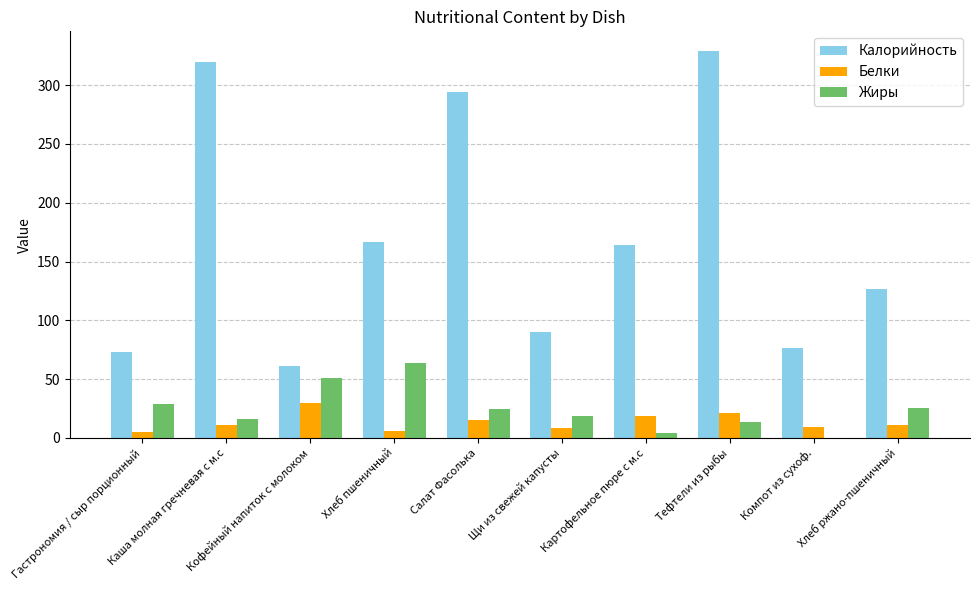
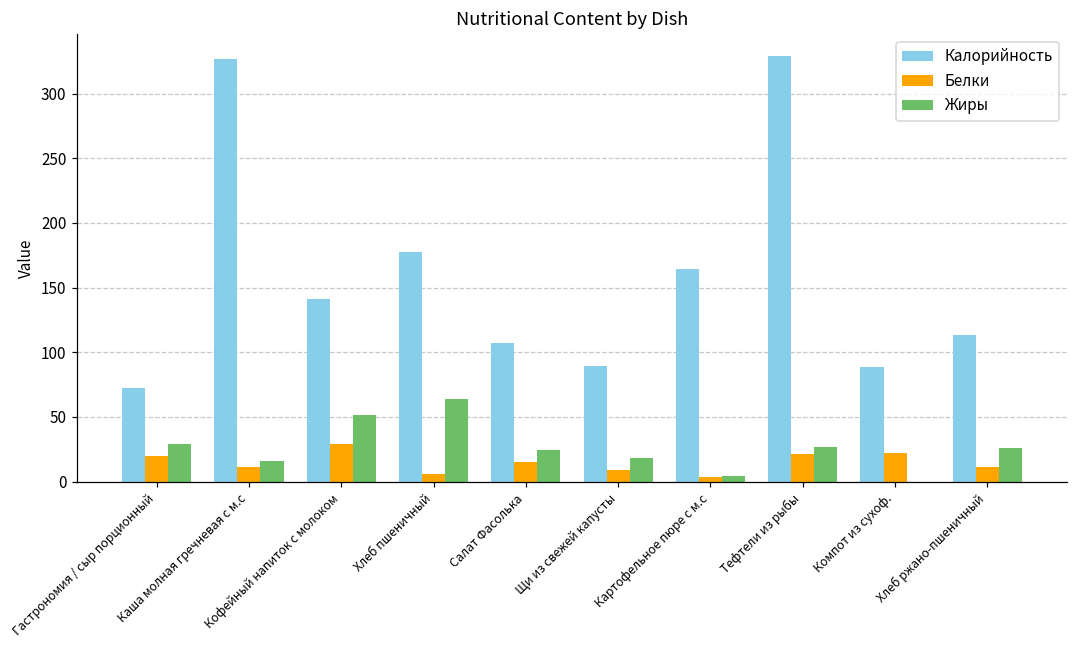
Белки, Гастрономия / сыр порционный: 5 -> 20
Калорийность, Каша молная гречневая с м.с: 320 -> 327
Калорийность, Кофейный напиток с молоком: 61 -> 141
Калорийность, Хлеб пшеничный: 167 -> 178
Калорийность, Салат Фасолька: 294 -> 107
Белки, Картофельное пюре с м.с: 18 -> 4
Жиры, Тефтели из рыбы: 14 -> 27
Калорийность, Компот из сухоф.: 77 -> 89
Белки, Компот из сухоф.: 10 -> 22
Калорийность, Хлеб ржано-пшеничный: 127 -> 113
